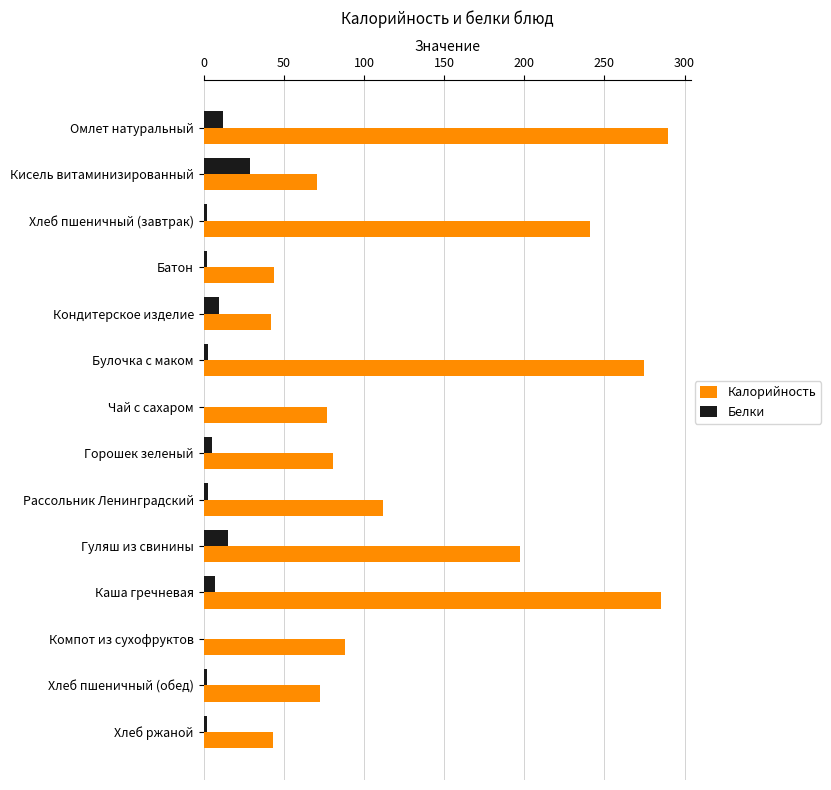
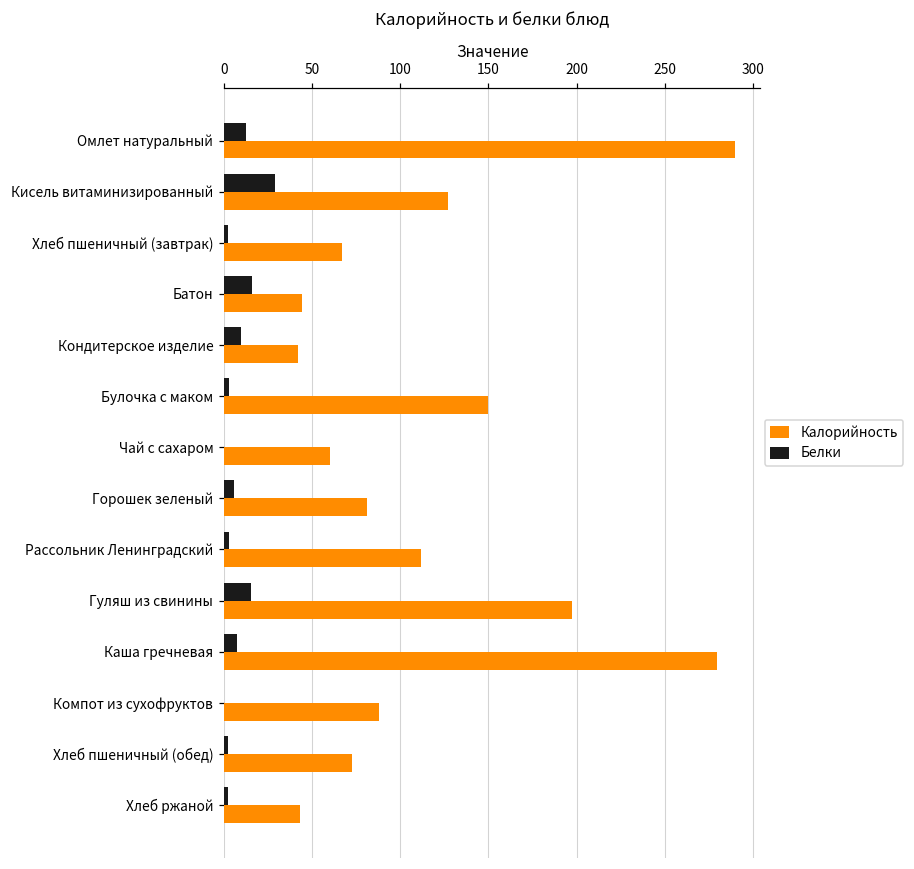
Калорийность, Кисель витаминизированный: 71 -> 127
Калорийность, Хлеб пшеничный (завтрак): 241 -> 67
Белки, Батон: 2 -> 16
Калорийность, Булочка с маком: 274 -> 150
Калорийность, Чай с сахаром: 77 -> 60
Калорийность, Каша гречневая: 285 -> 280
